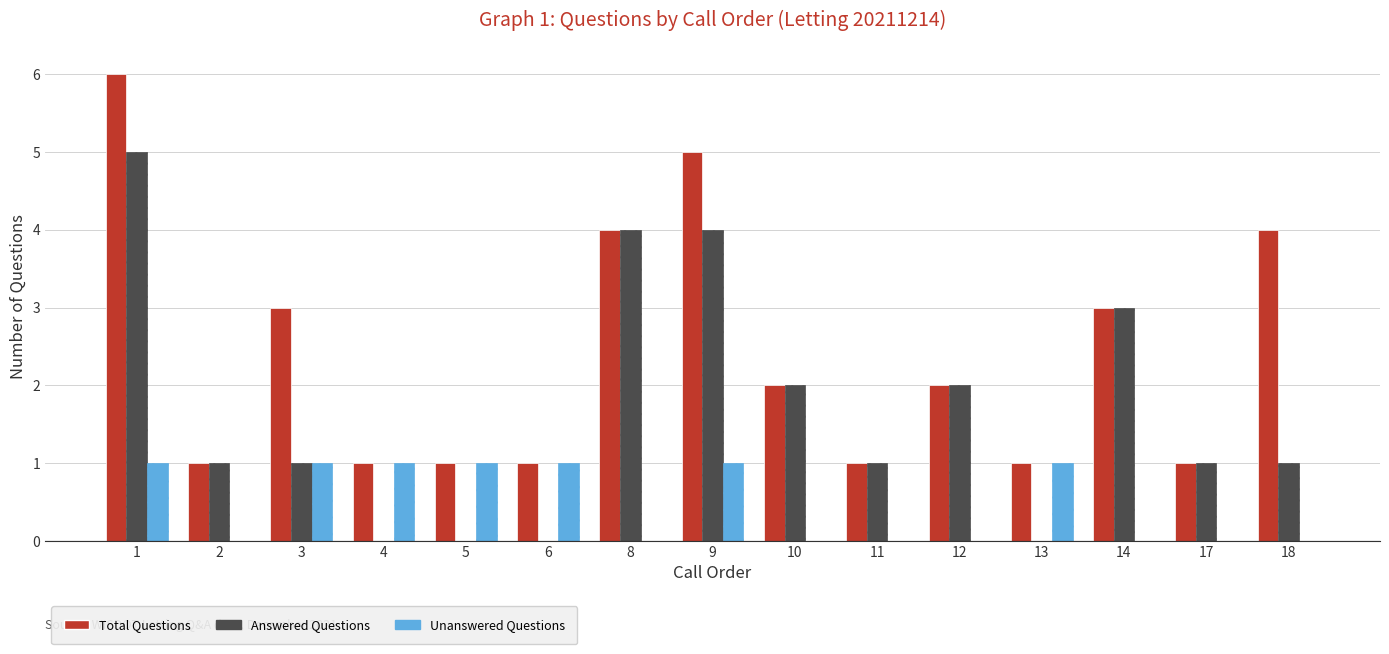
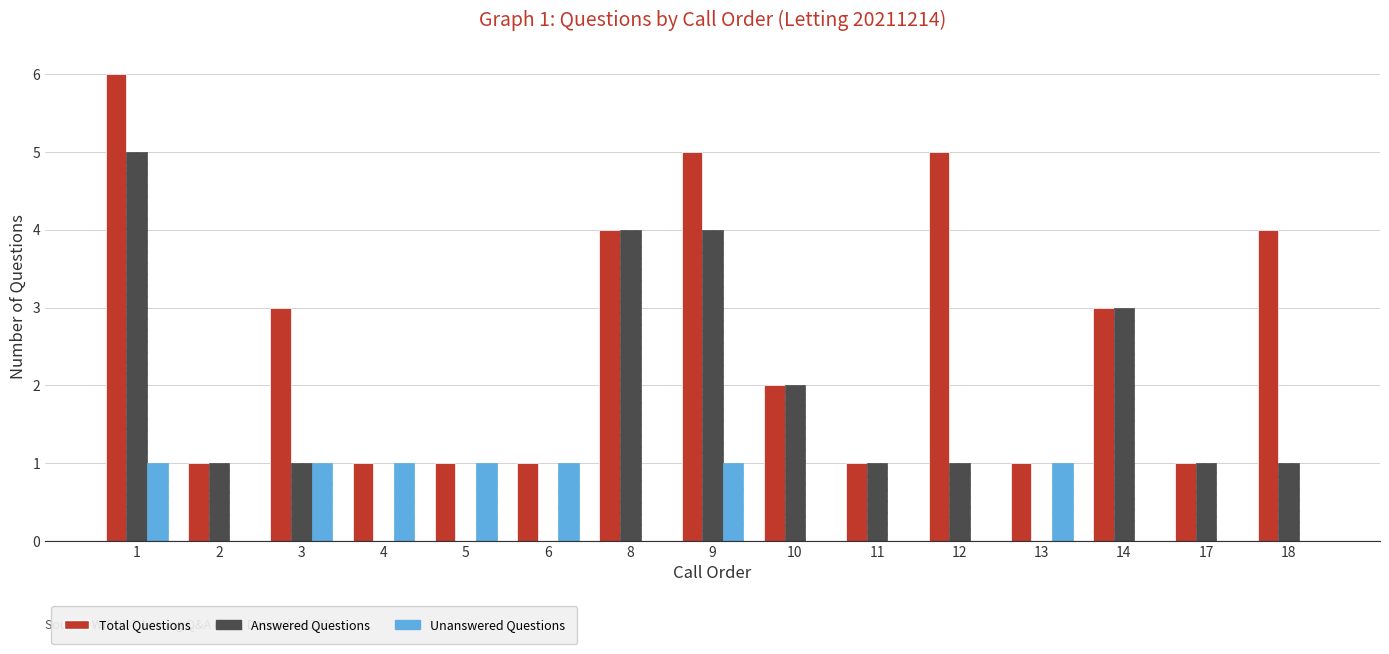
Total Questions, 12: 2 -> 5
Answered Questions, 12: 2 -> 1
